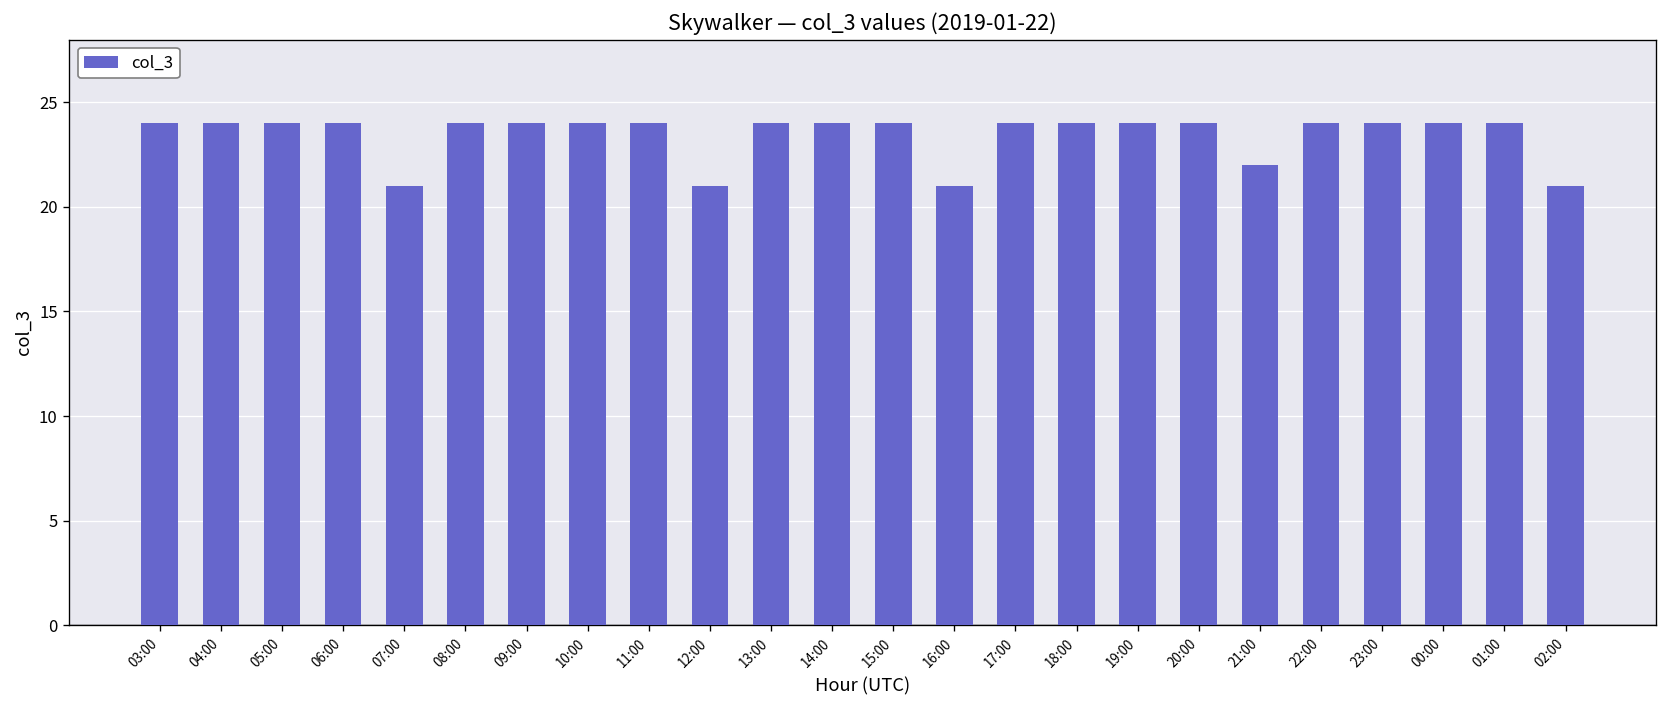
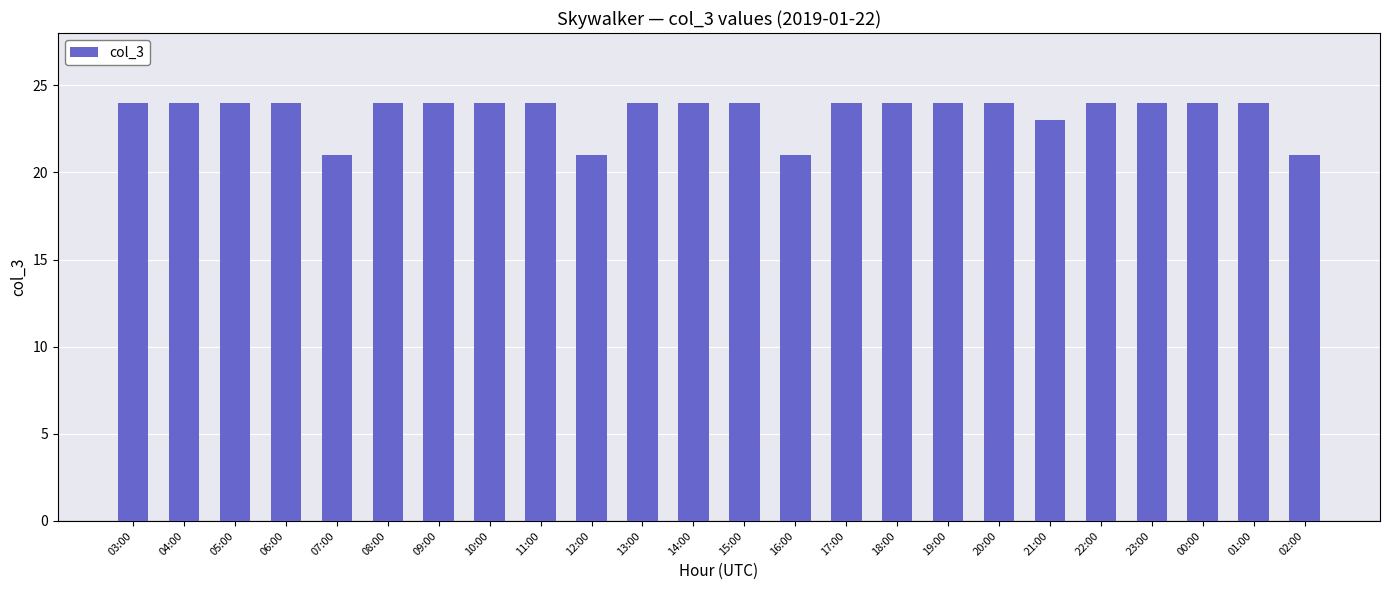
21:00: 22 -> 23
